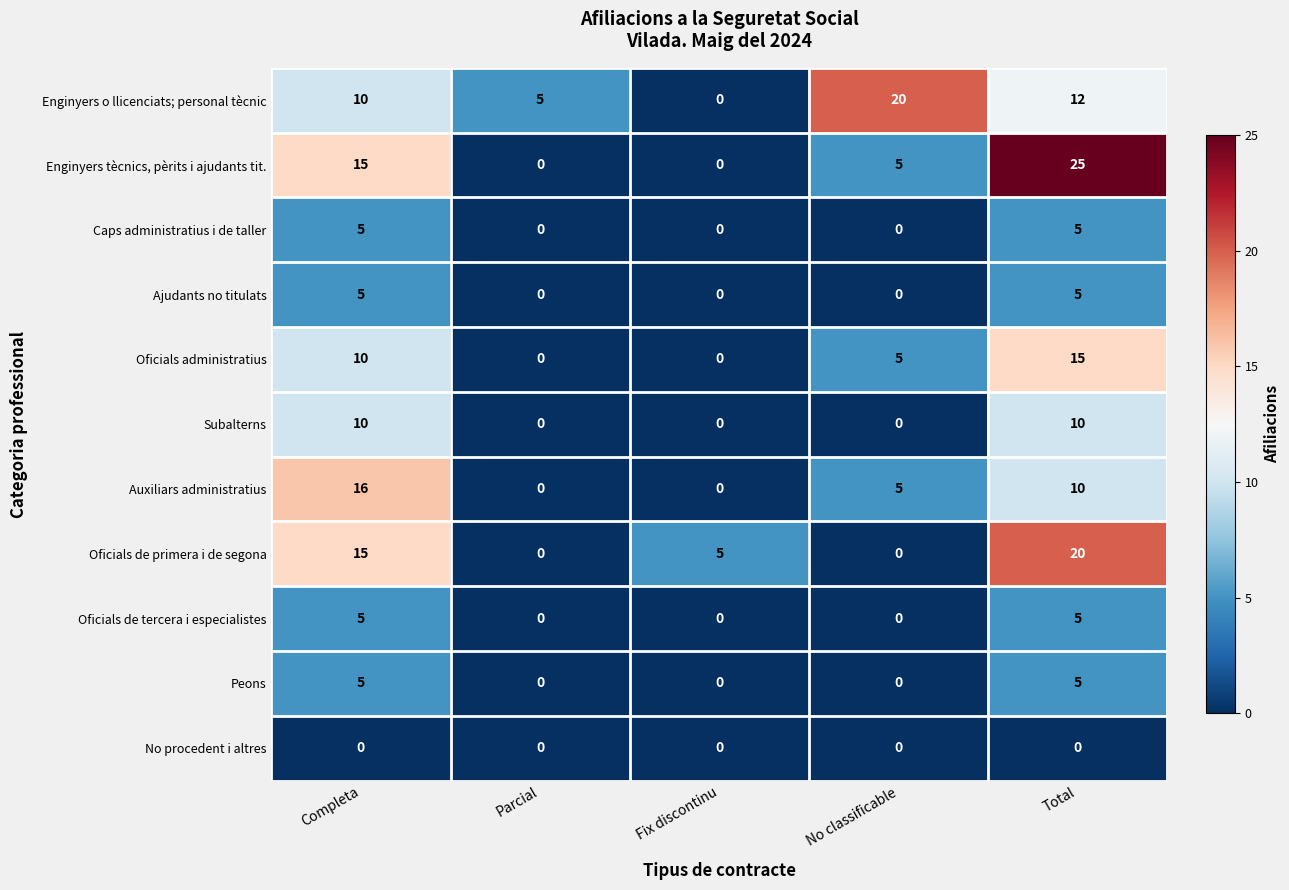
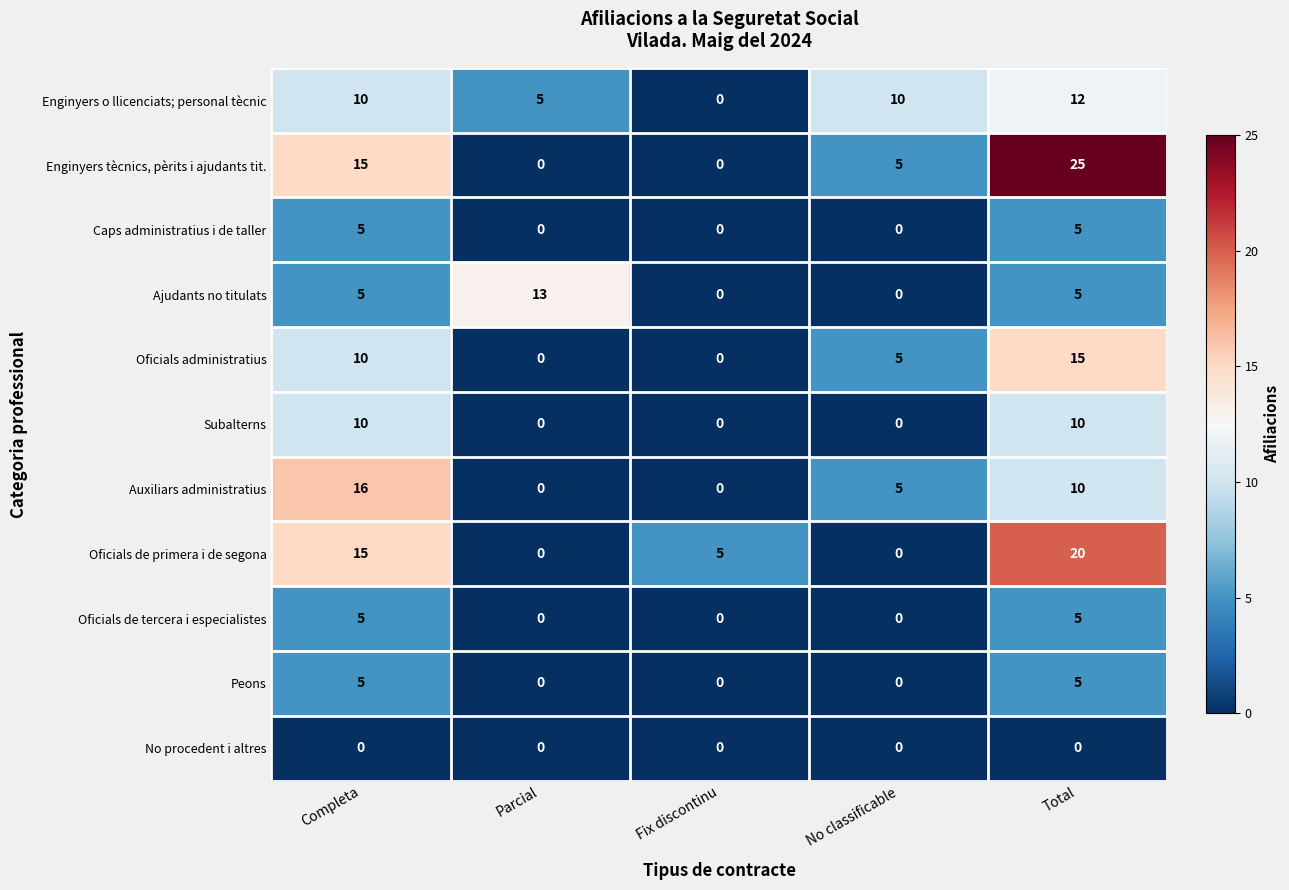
Enginyers o llicenciats; personal tècnic, No classificable: 20 -> 10
Ajudants no titulats, Parcial: 0 -> 13
